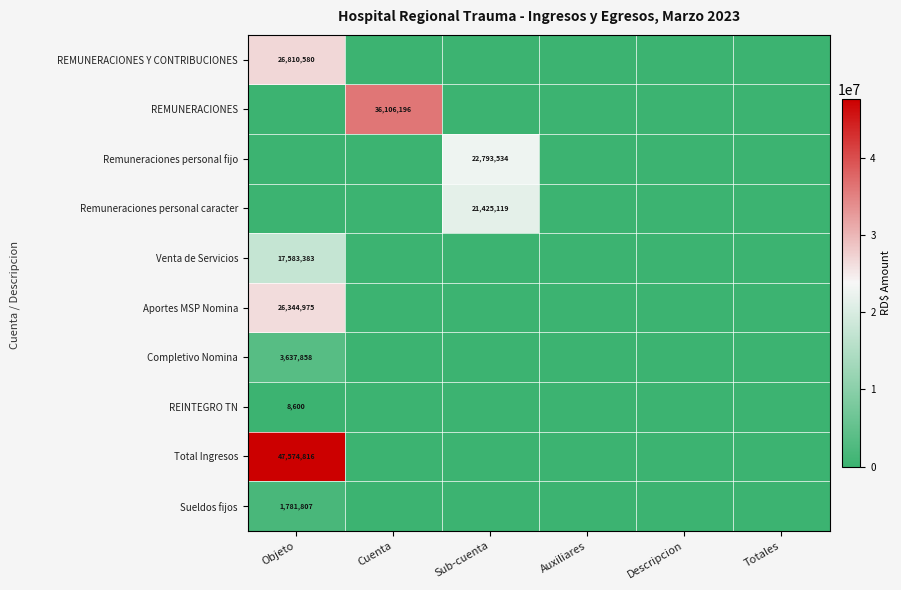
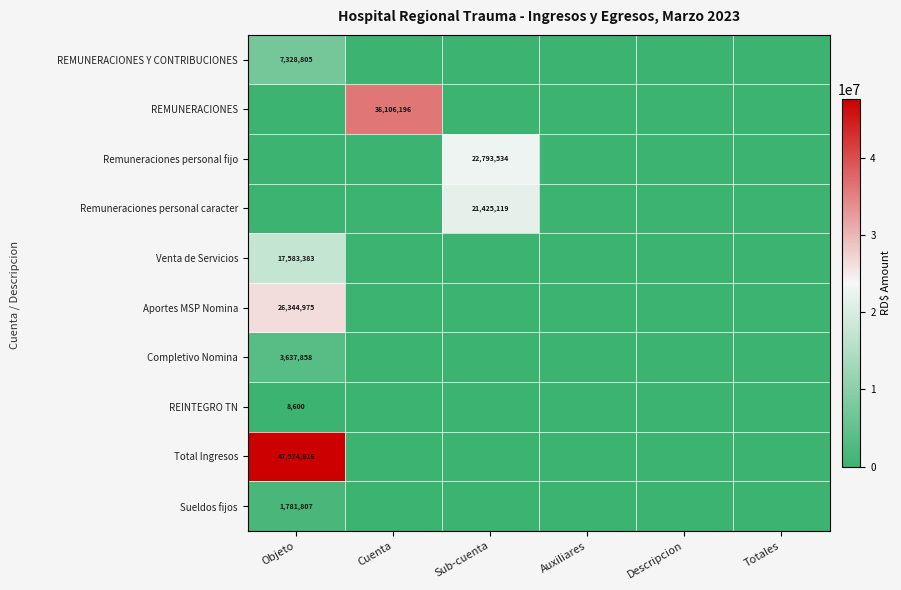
REMUNERACIONES Y CONTRIBUCIONES, Objeto: 26,810,580 -> 7,328,805
